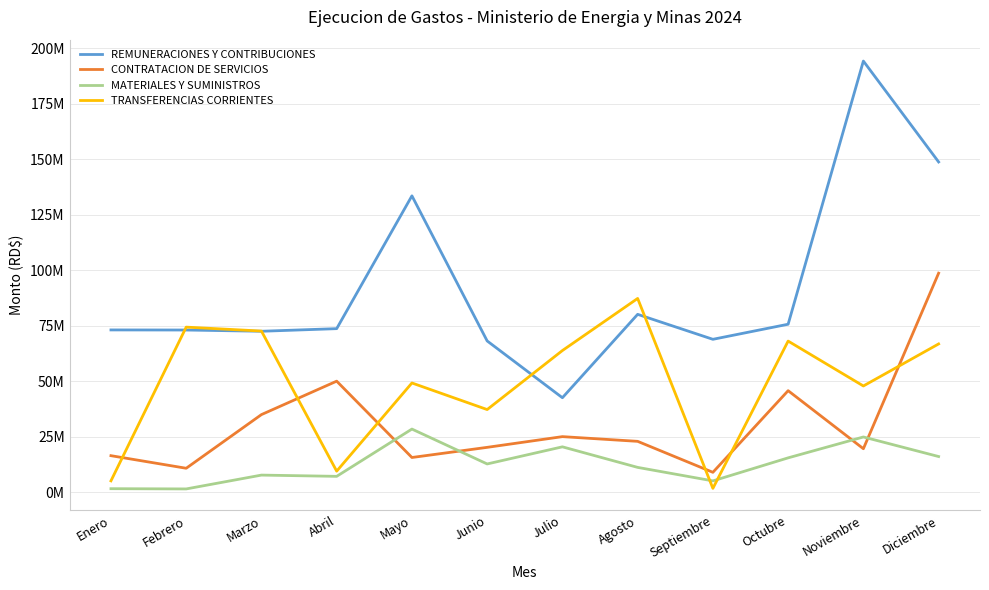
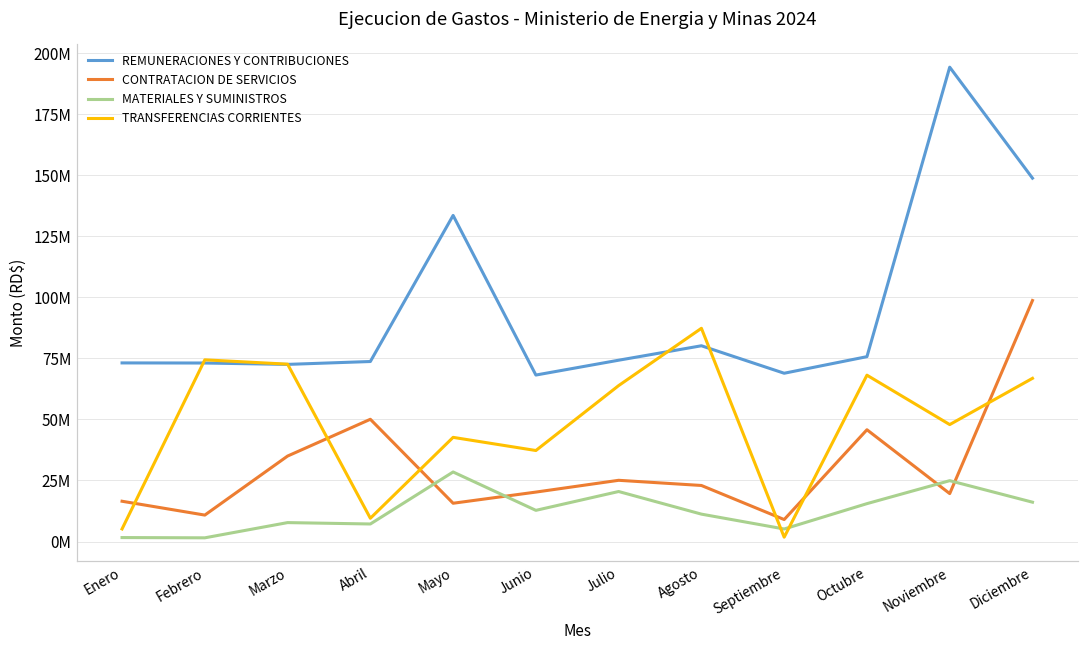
TRANSFERENCIAS CORRIENTES, Mayo: 49000000 -> 43000000
REMUNERACIONES Y CONTRIBUCIONES, Julio: 43000000 -> 74000000
